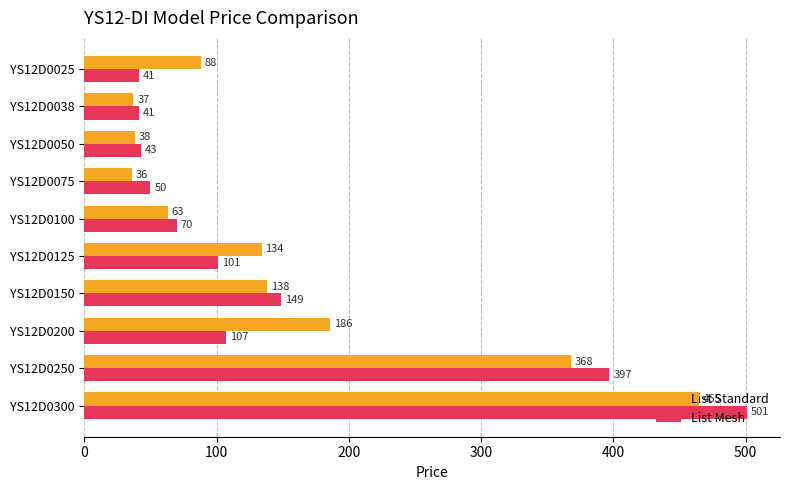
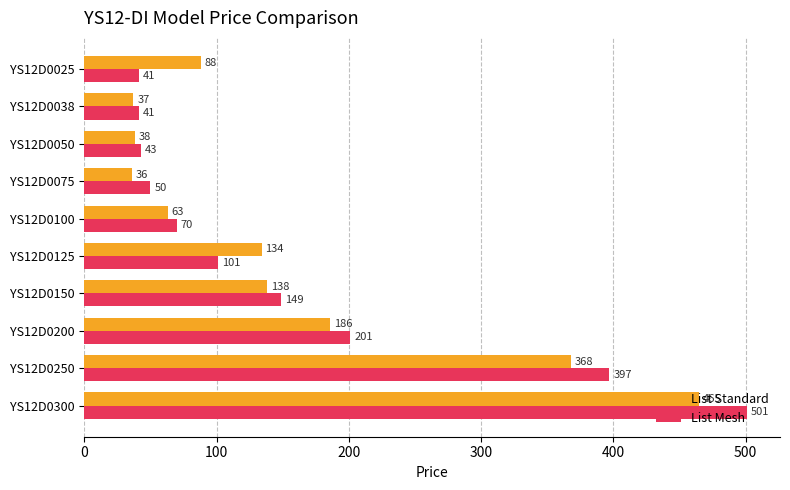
List Mesh, YS12D0200: 107 -> 201
